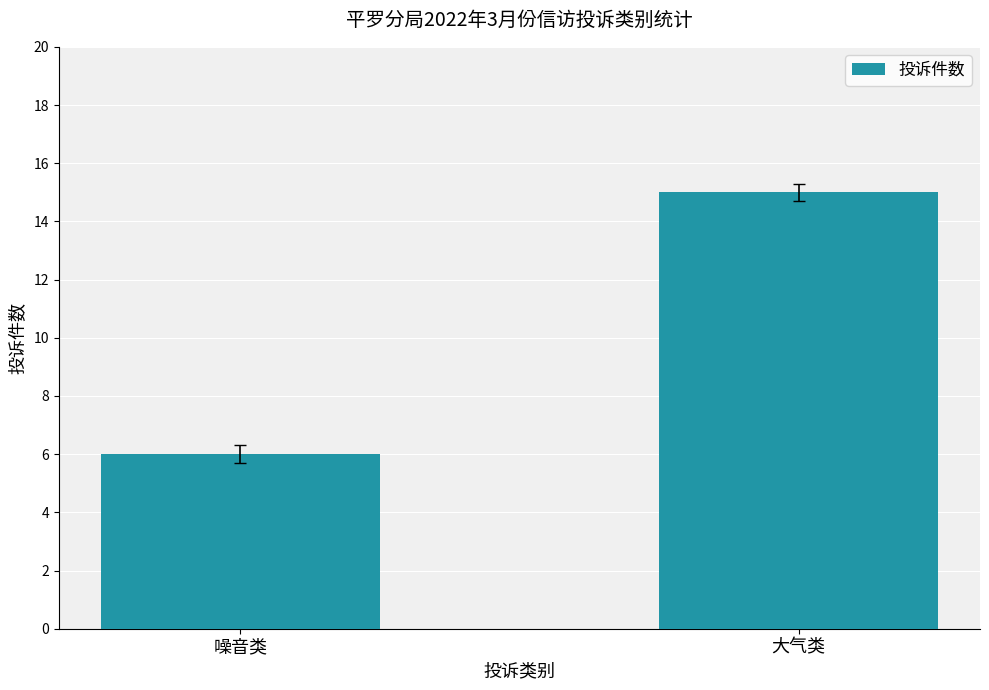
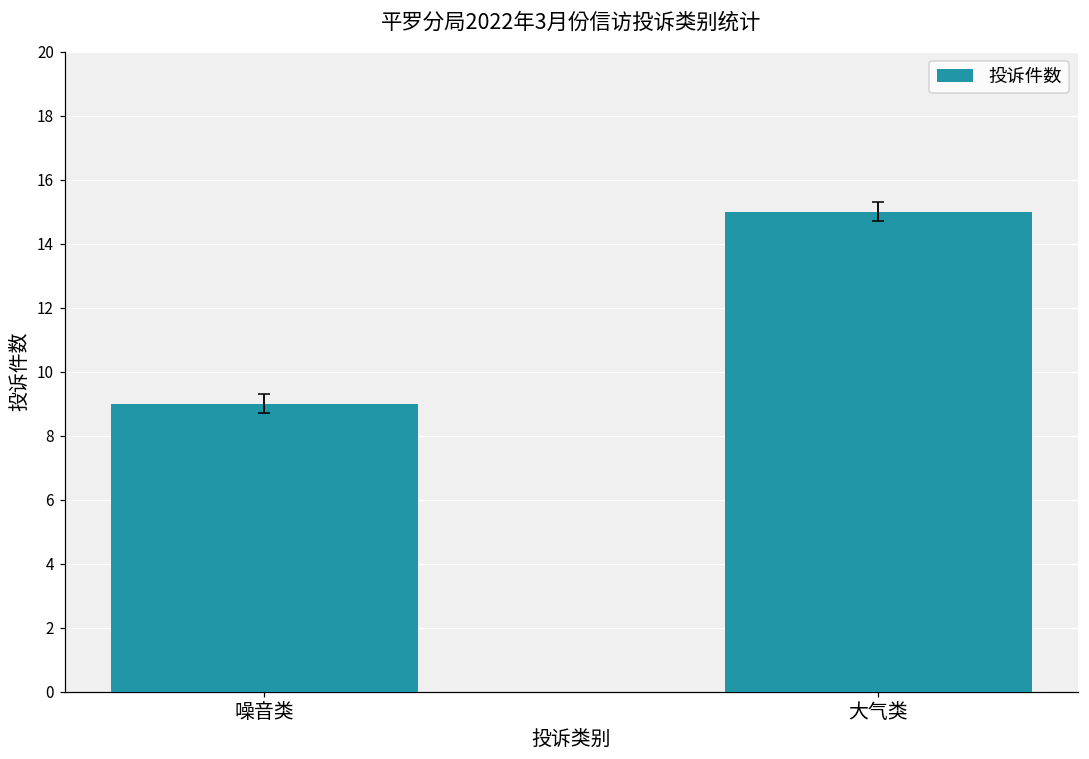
投诉件数, 噪音类: 6 -> 9
